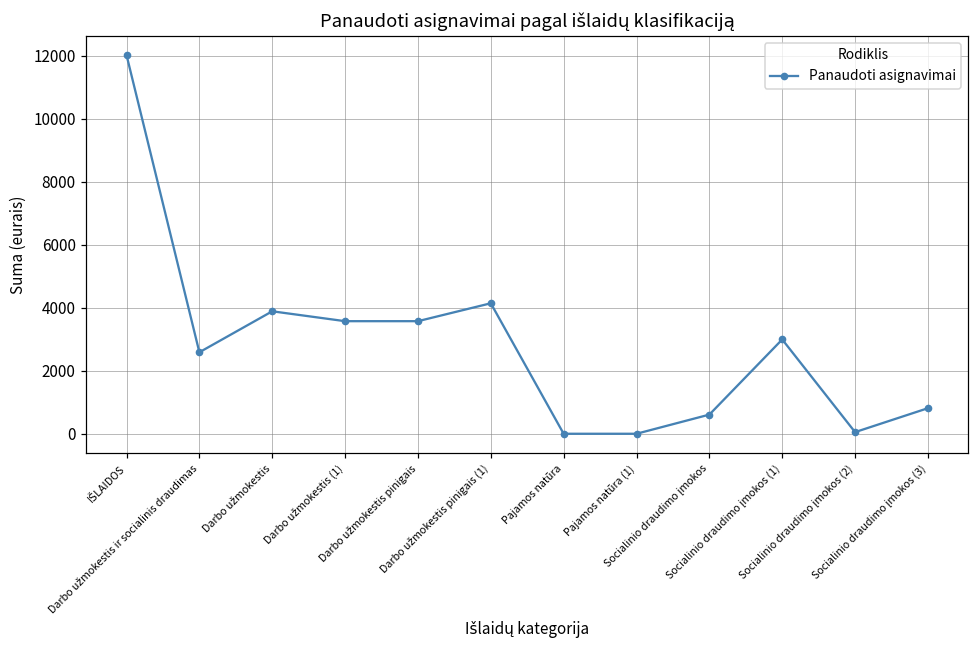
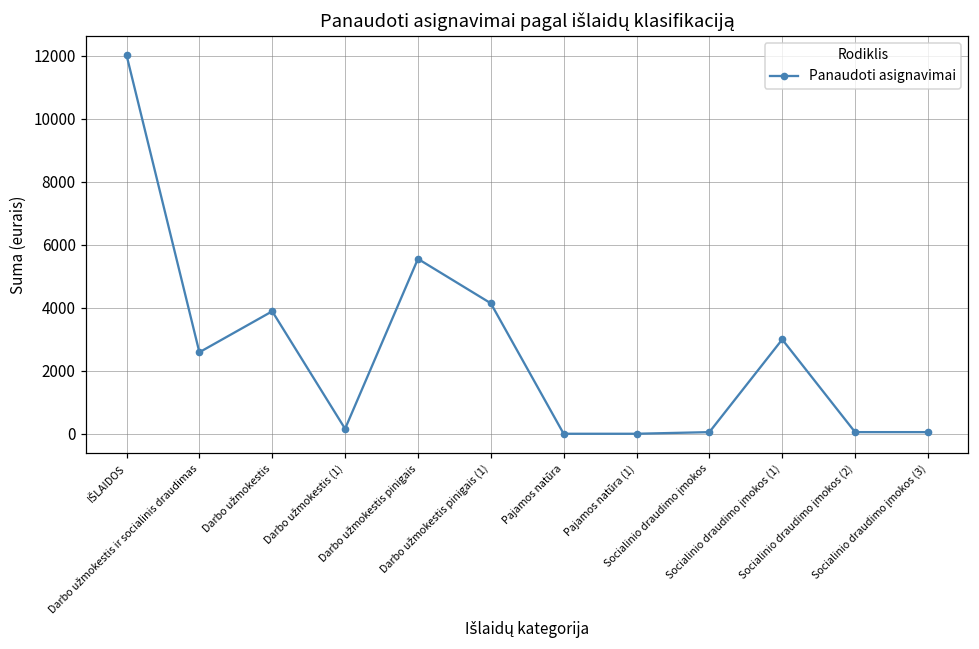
Darbo užmokestis (1): 3600 -> 200
Darbo užmokestis pinigais: 3600 -> 5600
Socialinio draudimo įmokos: 600 -> 100
Socialinio draudimo įmokos (3): 800 -> 100
